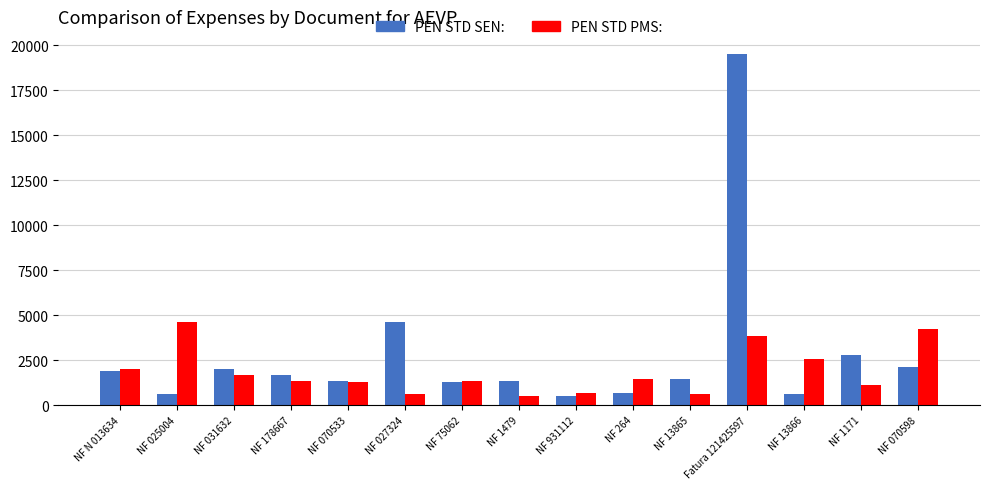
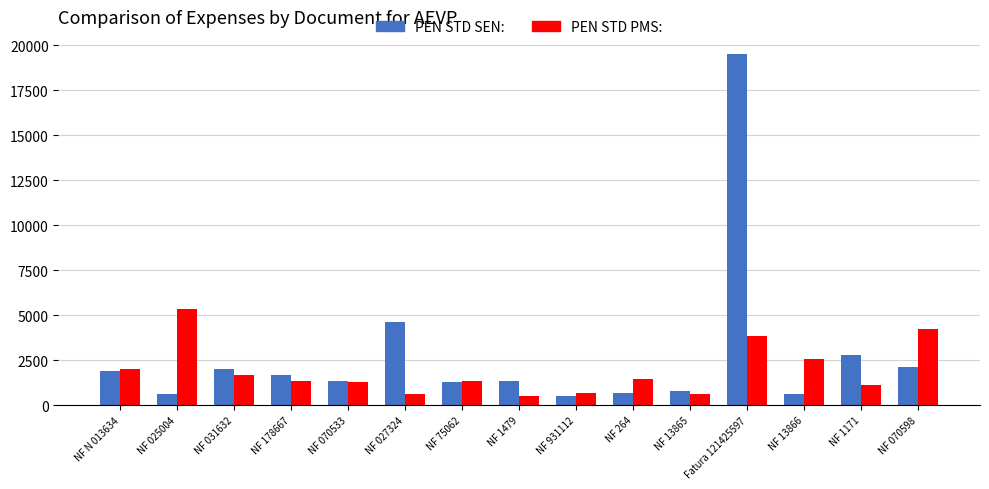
PEN STD PMS:, NF 025004: 4600 -> 5400
PEN STD SEN:, NF 13865: 1500 -> 800
